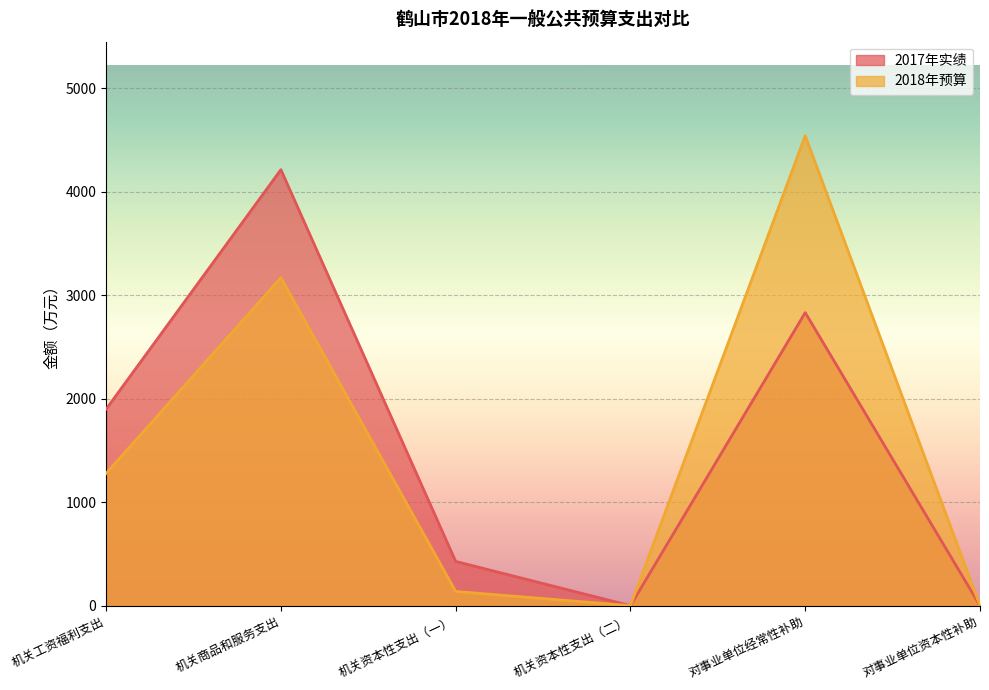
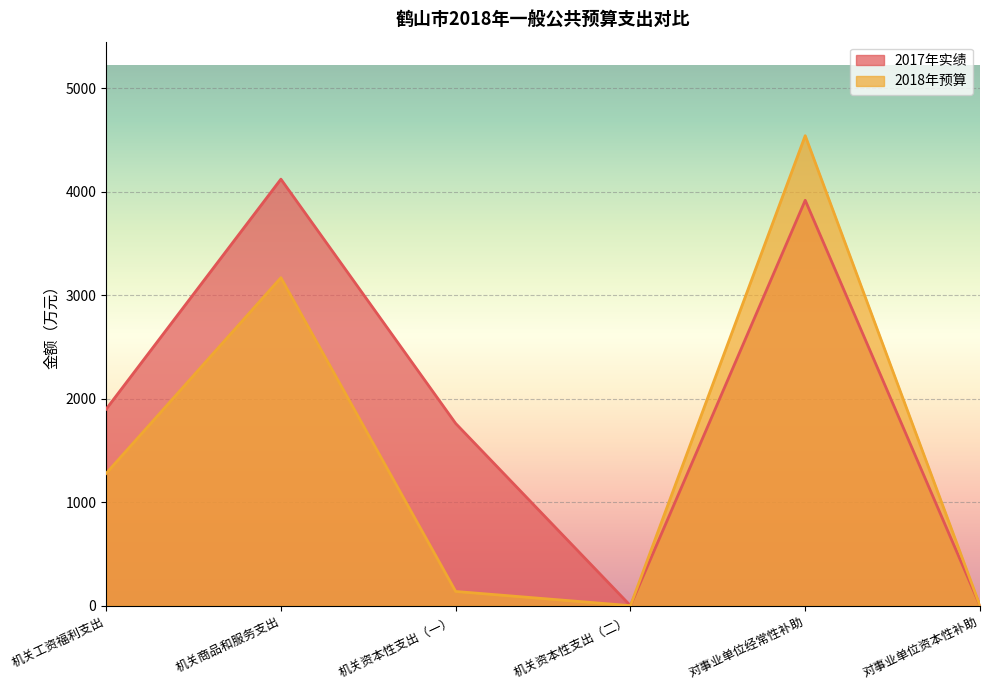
2017年实绩, 机关商品和服务支出: 4210 -> 4120
2017年实绩, 机关资本性支出（一）: 430 -> 1760
2017年实绩, 对事业单位经常性补助: 2830 -> 3920
